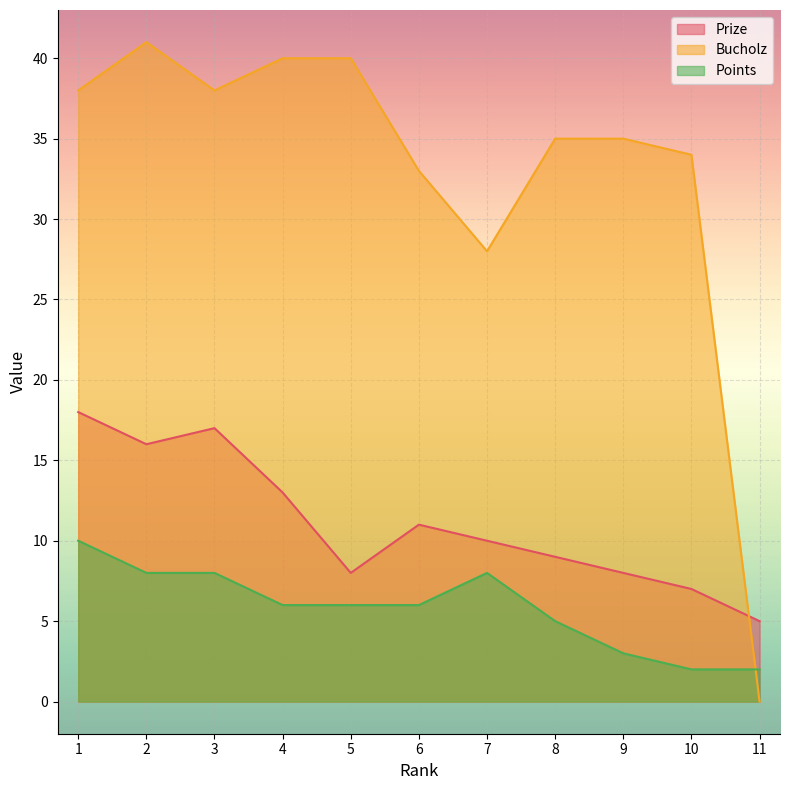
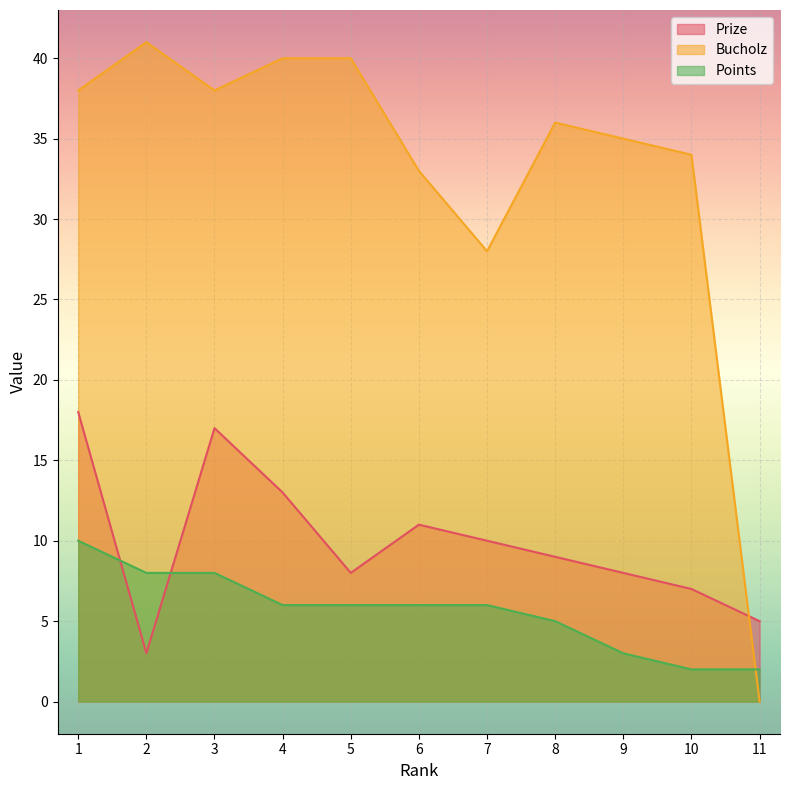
Prize, 2: 16 -> 3
Points, 7: 8 -> 6
Bucholz, 8: 35 -> 36
